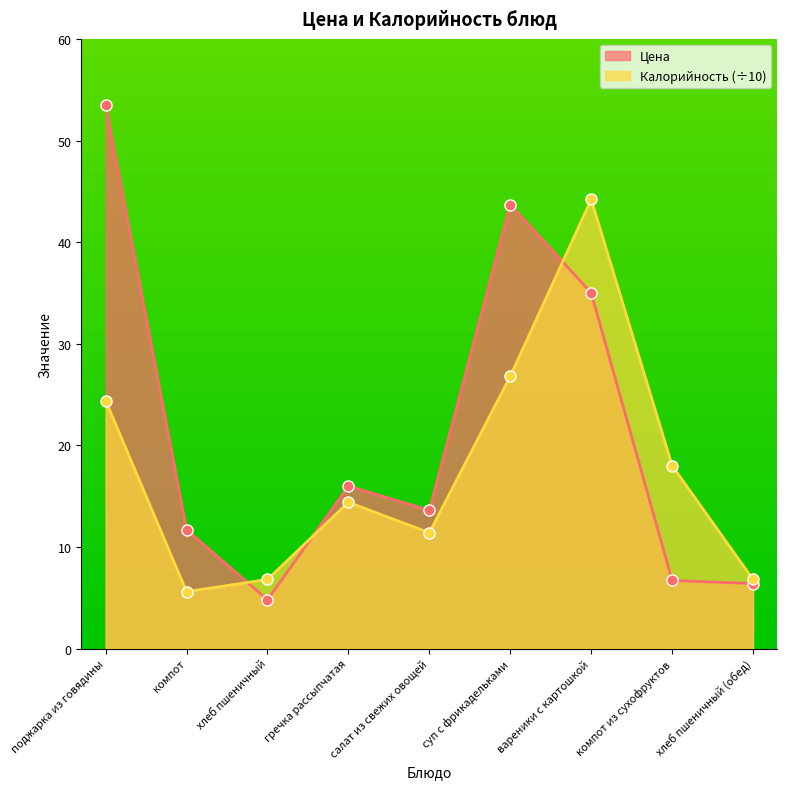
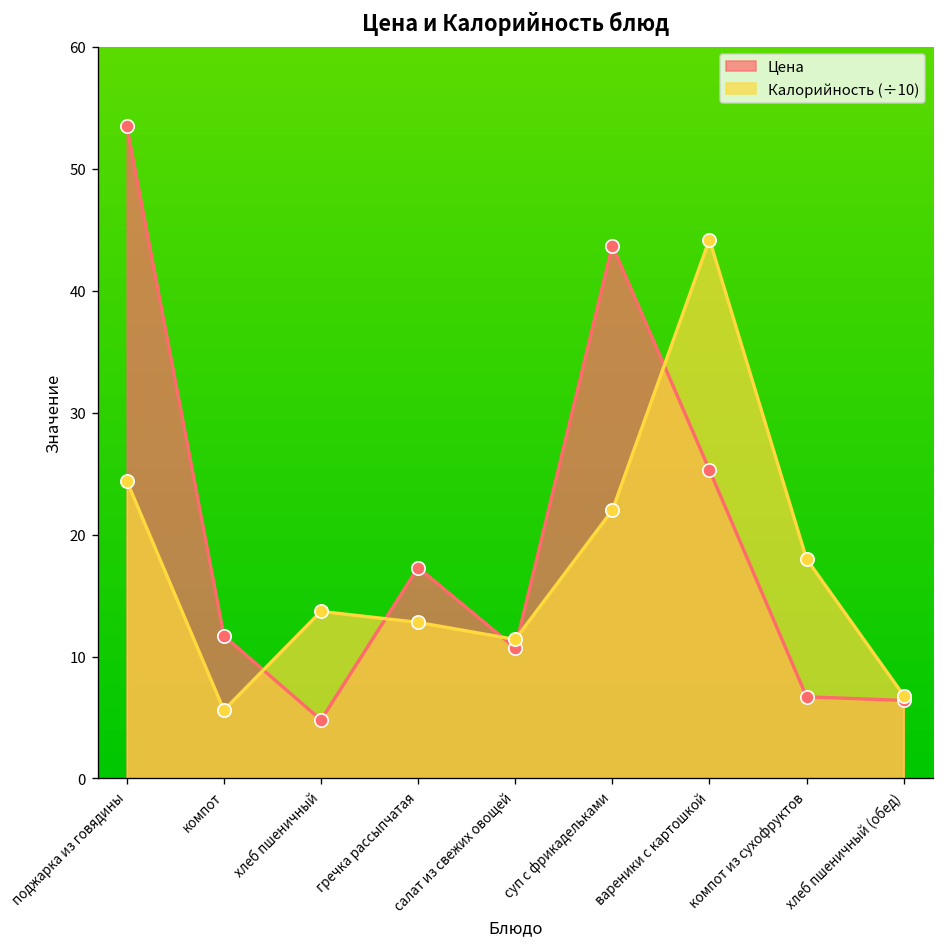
Калорийность (÷10), хлеб пшеничный: 6.8 -> 13.7
Цена, гречка рассыпчатая: 16.0 -> 17.3
Калорийность (÷10), гречка рассыпчатая: 14.4 -> 12.8
Цена, салат из свежих овощей: 13.6 -> 10.7
Калорийность (÷10), суп с фрикадельками: 26.8 -> 22.0
Цена, вареники с картошкой: 35.0 -> 25.3
